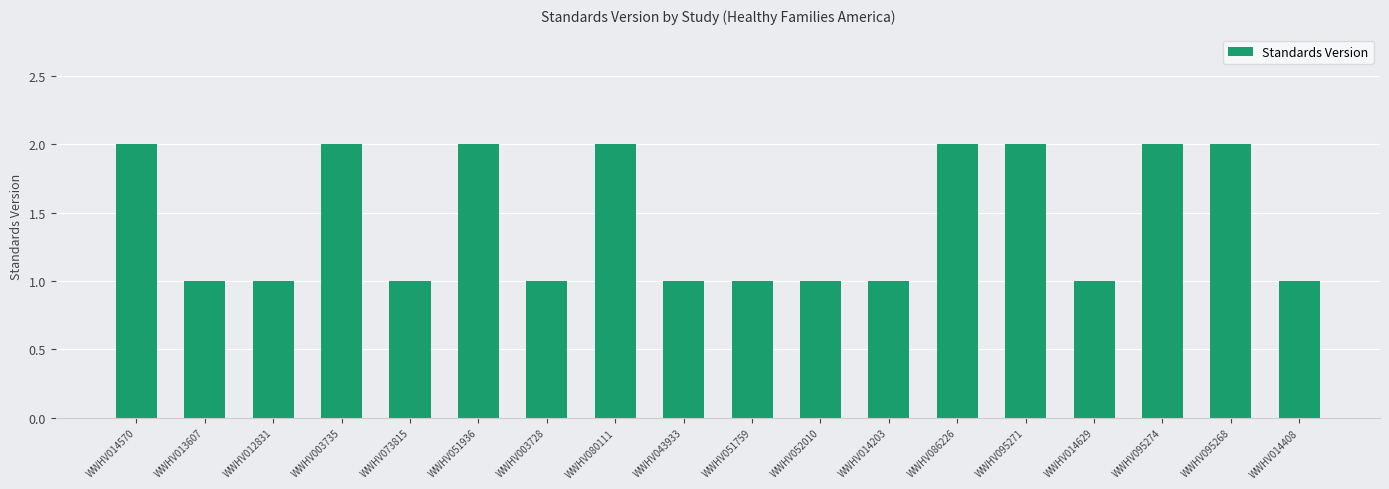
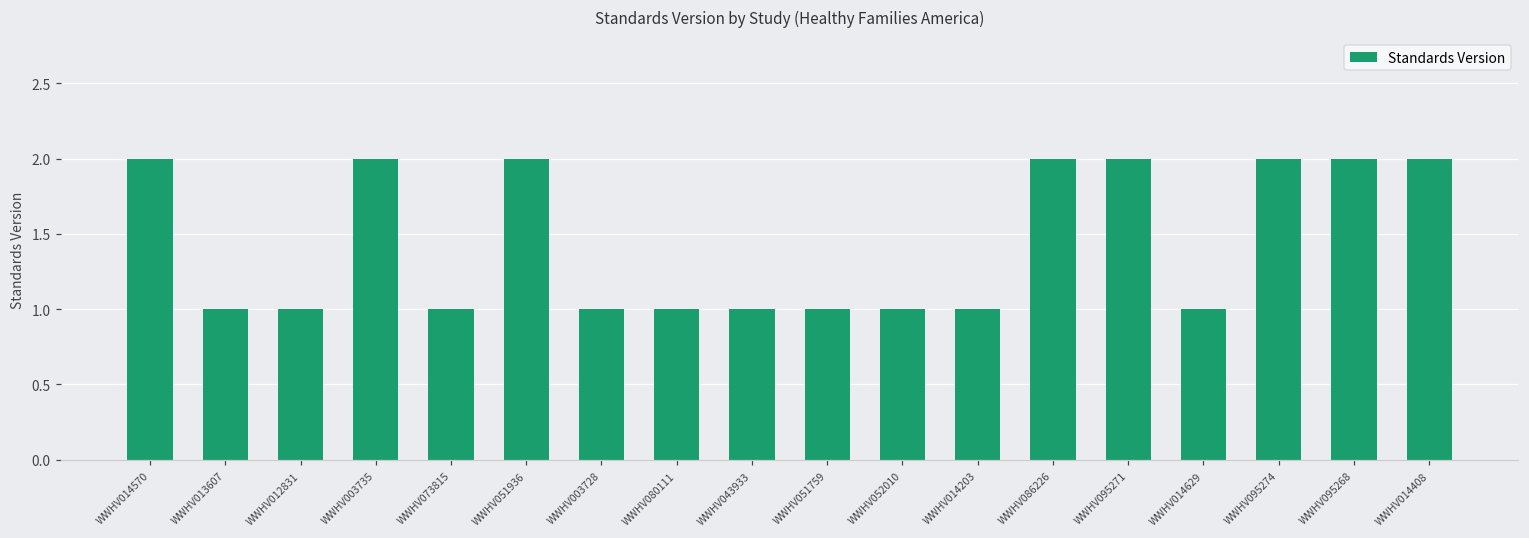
WWHV080111: 2 -> 1
WWHV014408: 1 -> 2
